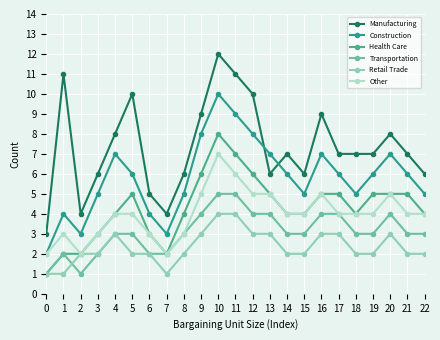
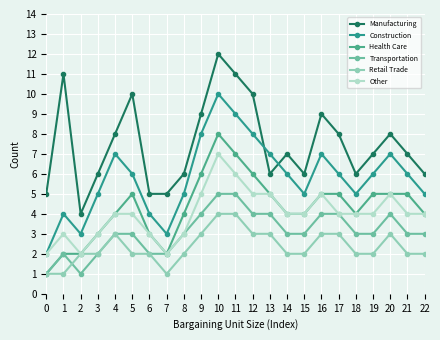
Manufacturing, 0: 3 -> 5
Manufacturing, 7: 4 -> 5
Manufacturing, 17: 7 -> 8
Manufacturing, 18: 7 -> 6
